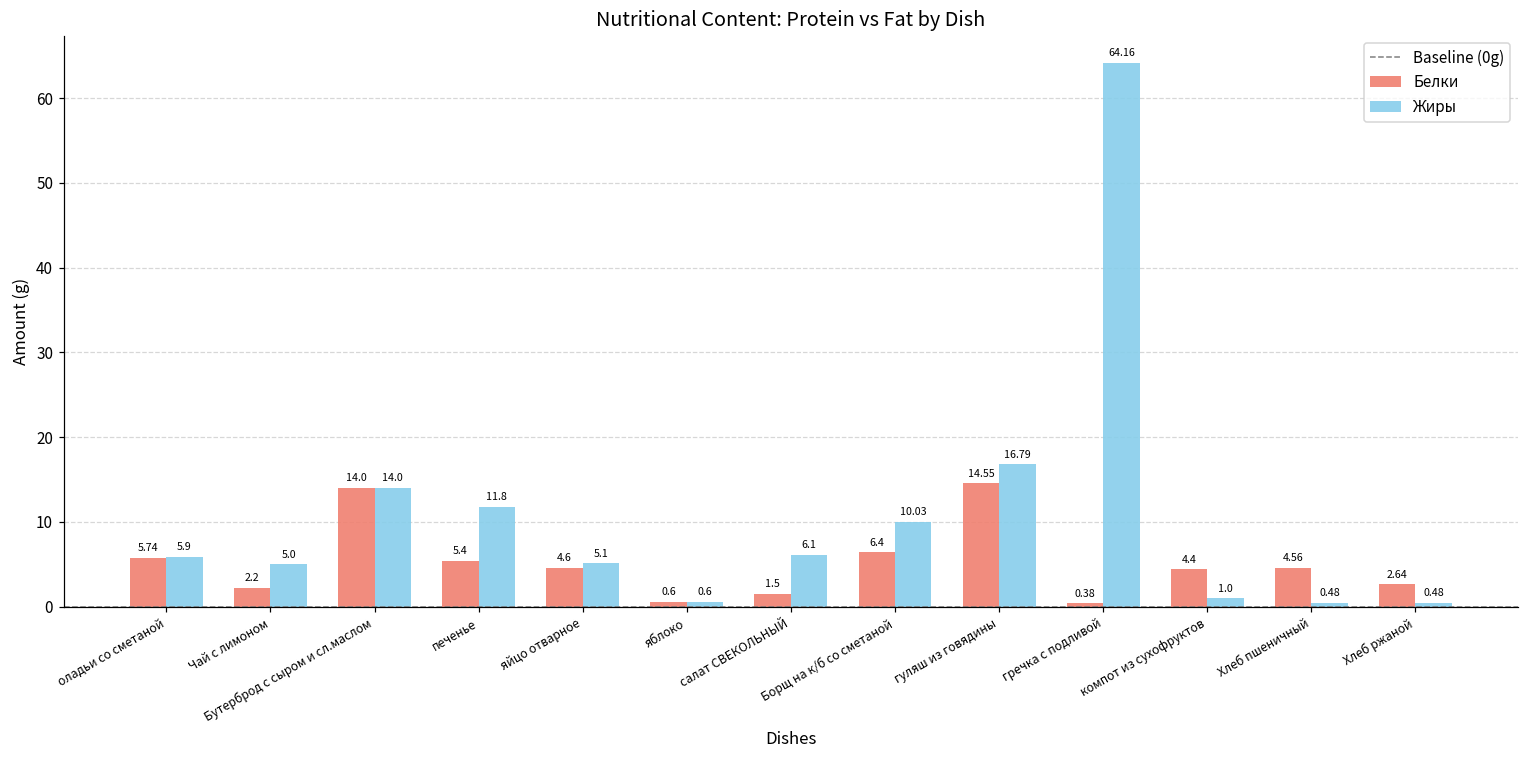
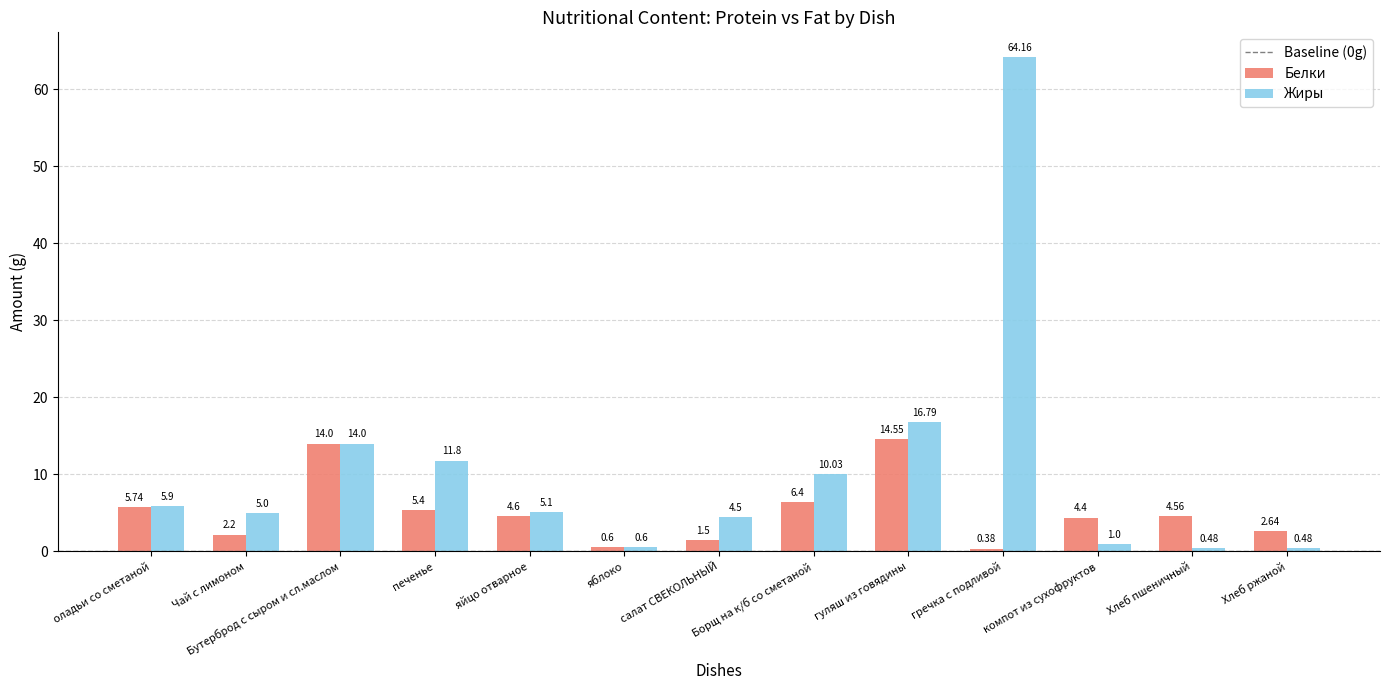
Жиры, салат СВЕКОЛЬНЫЙ: 6.1 -> 4.5
